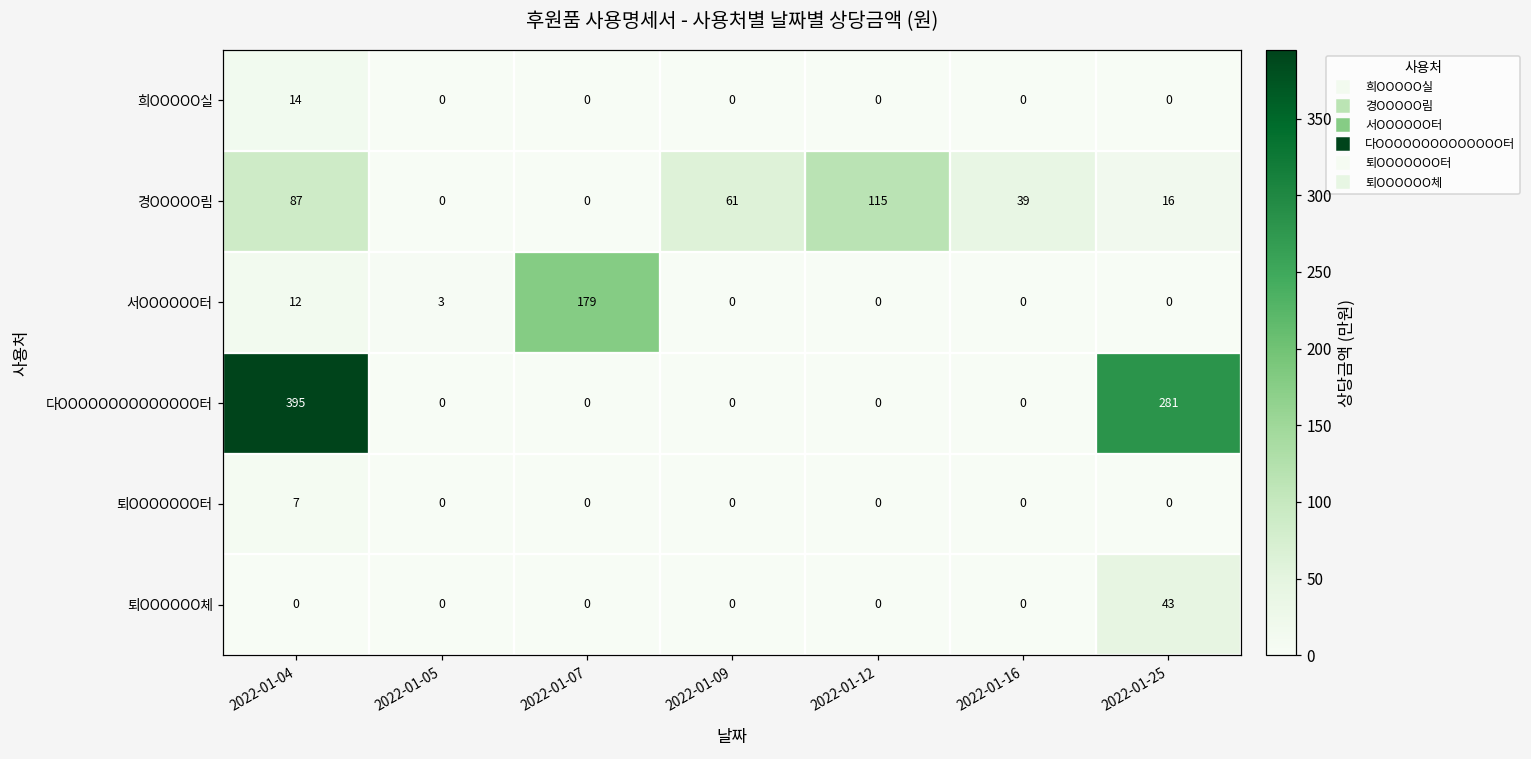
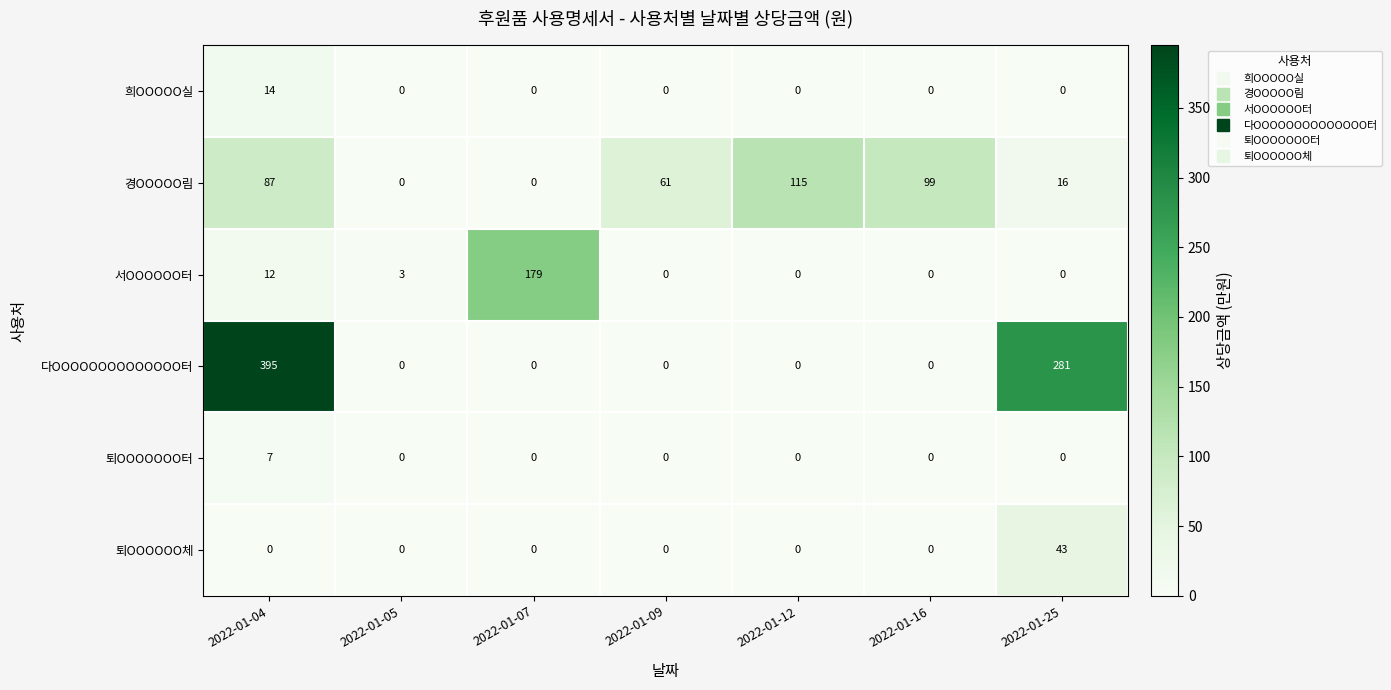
경OOOOO림, 2022-01-16: 39 -> 99
